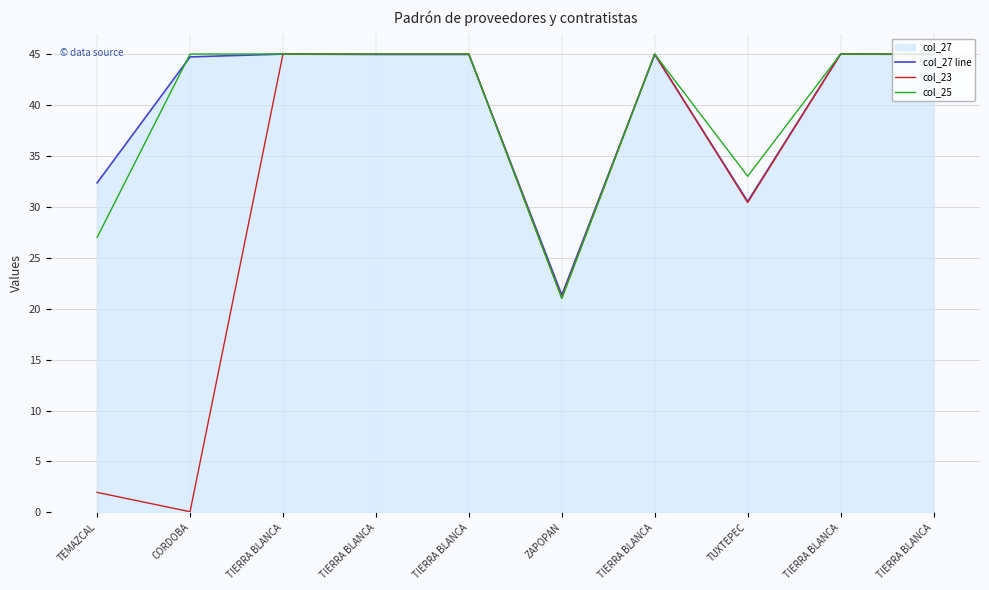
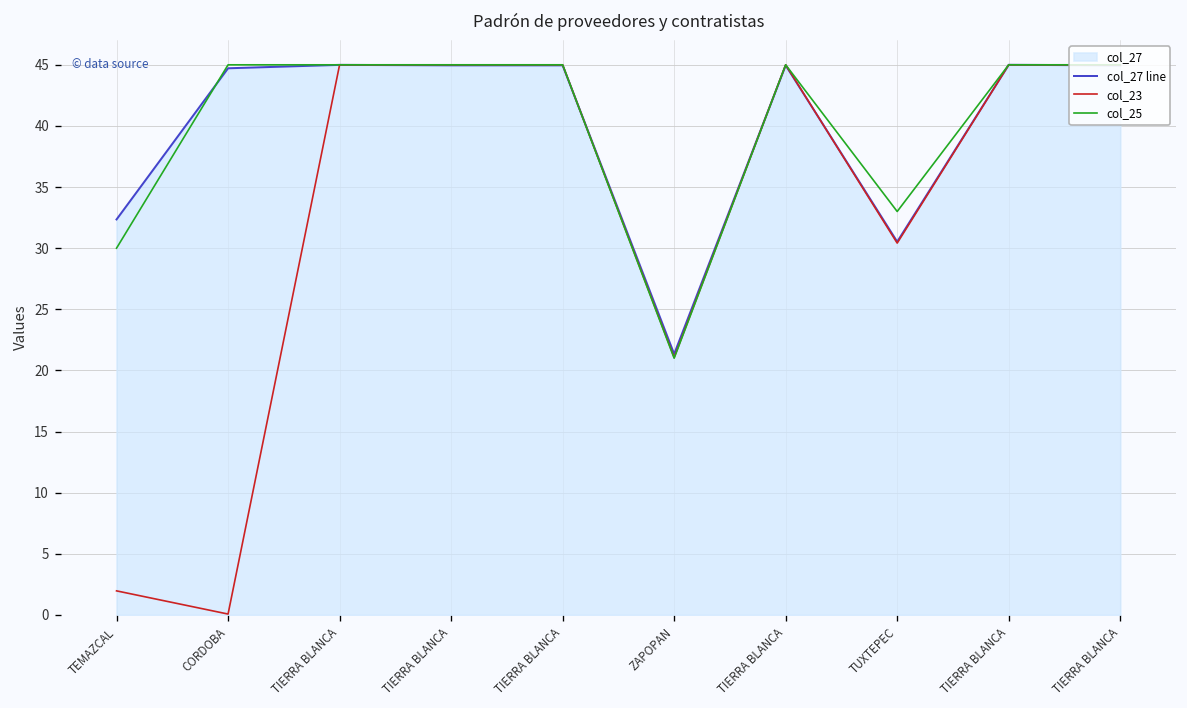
col_25, TEMAZCAL: 27.0 -> 30.0
